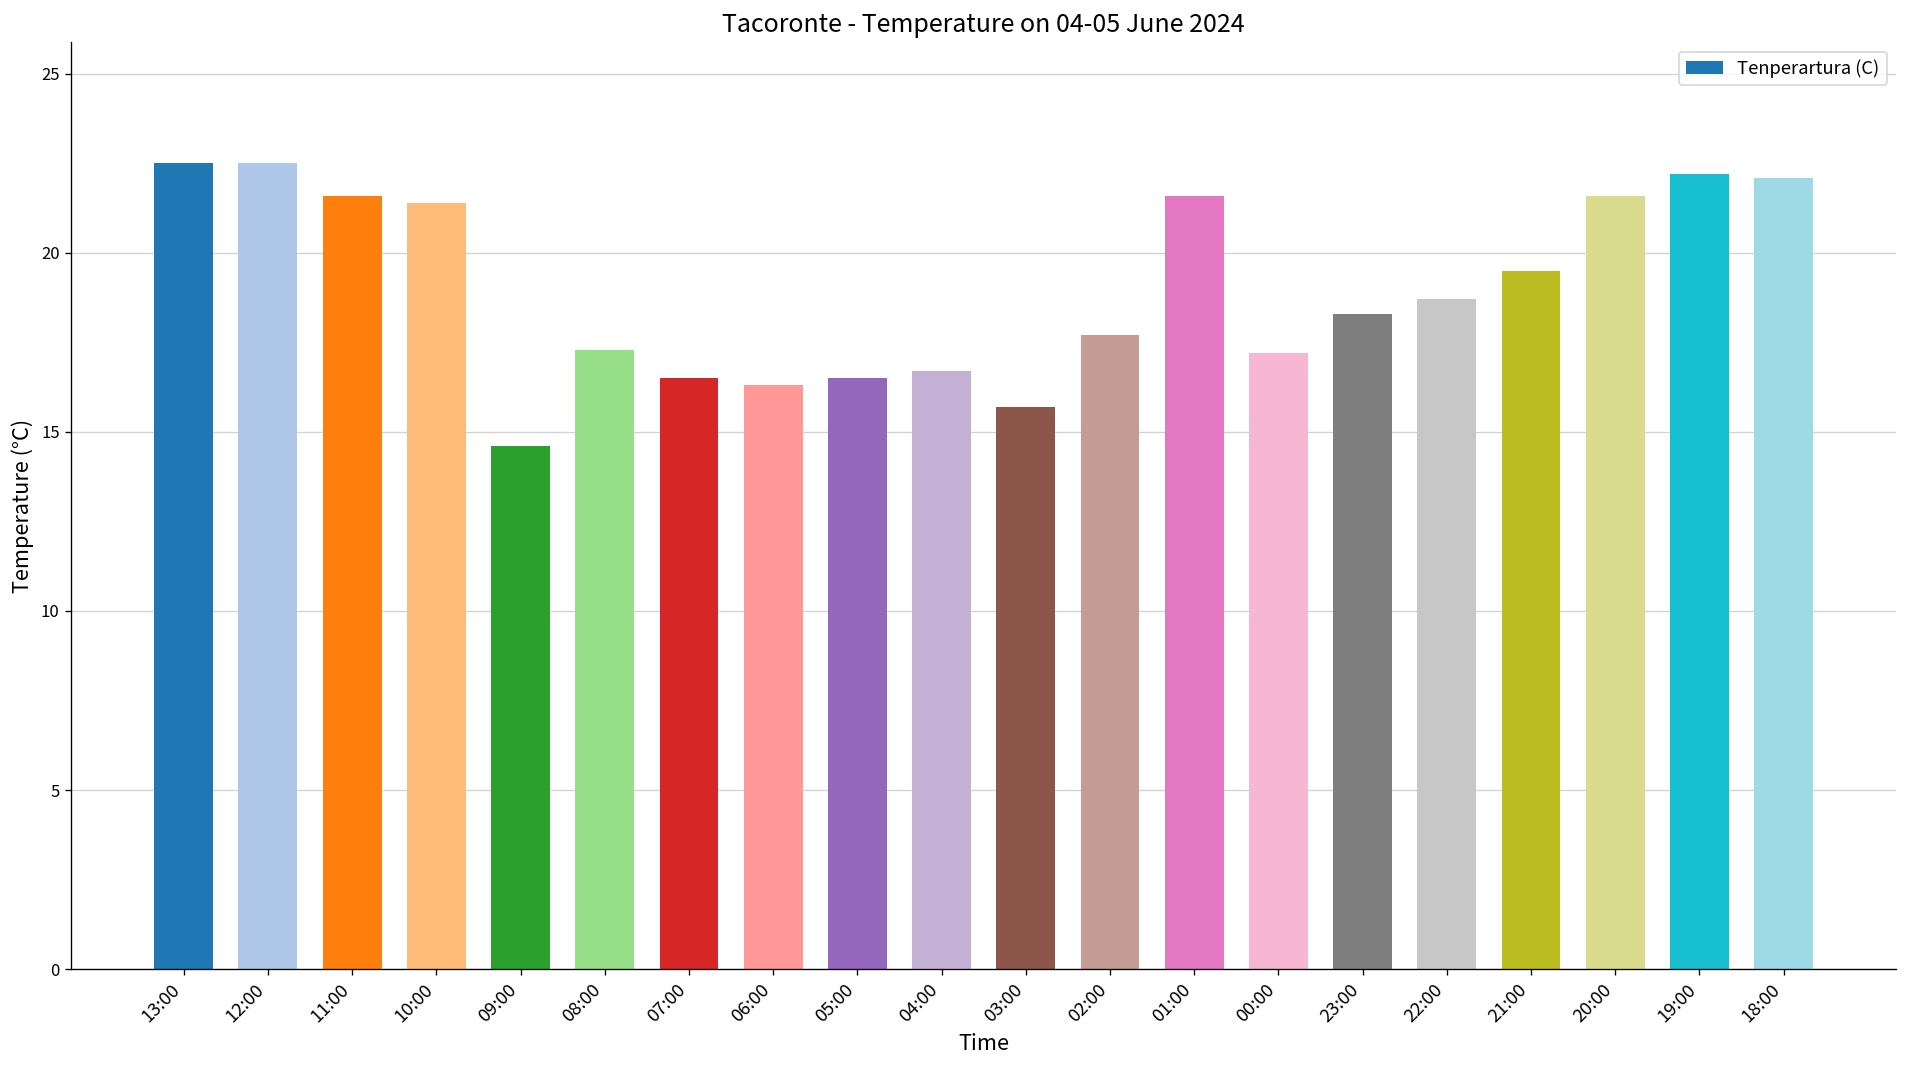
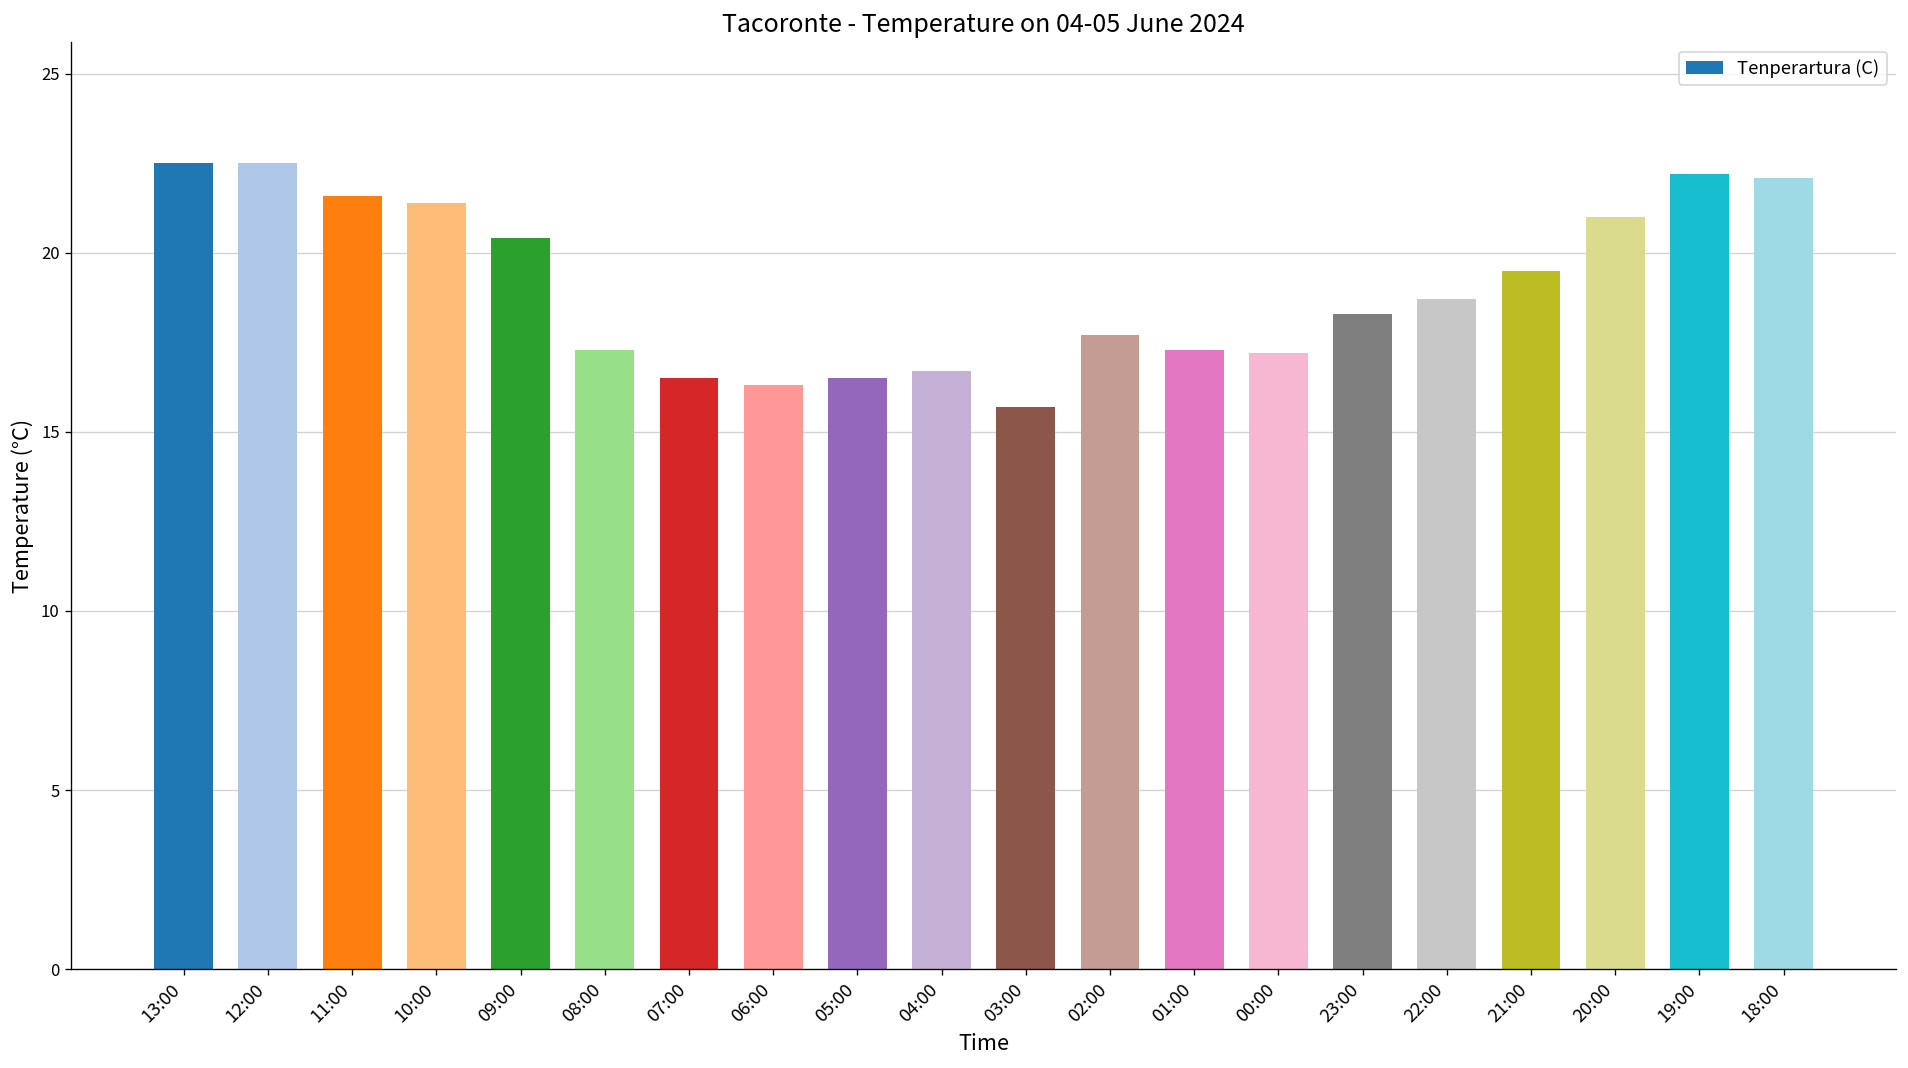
09:00: 14.6 -> 20.4
01:00: 21.6 -> 17.3
20:00: 21.6 -> 21.0
